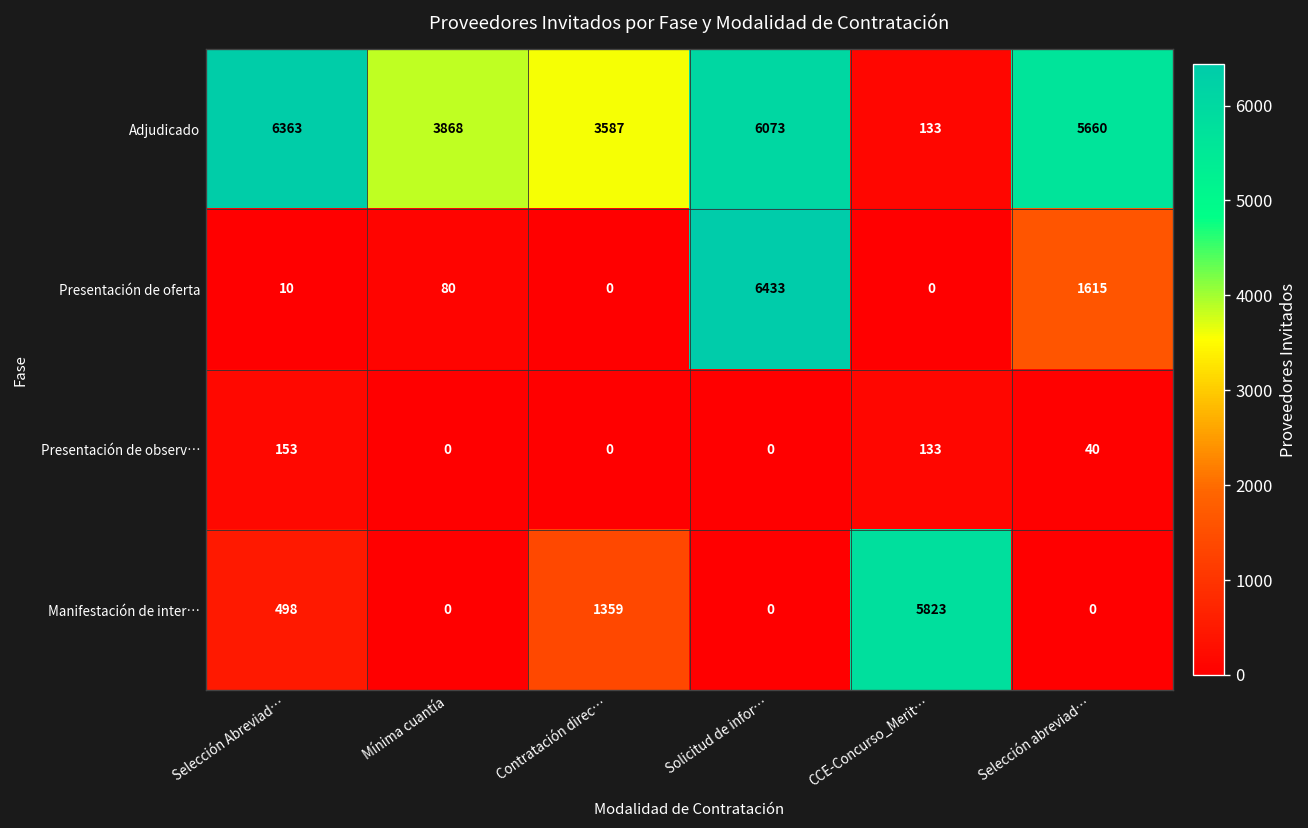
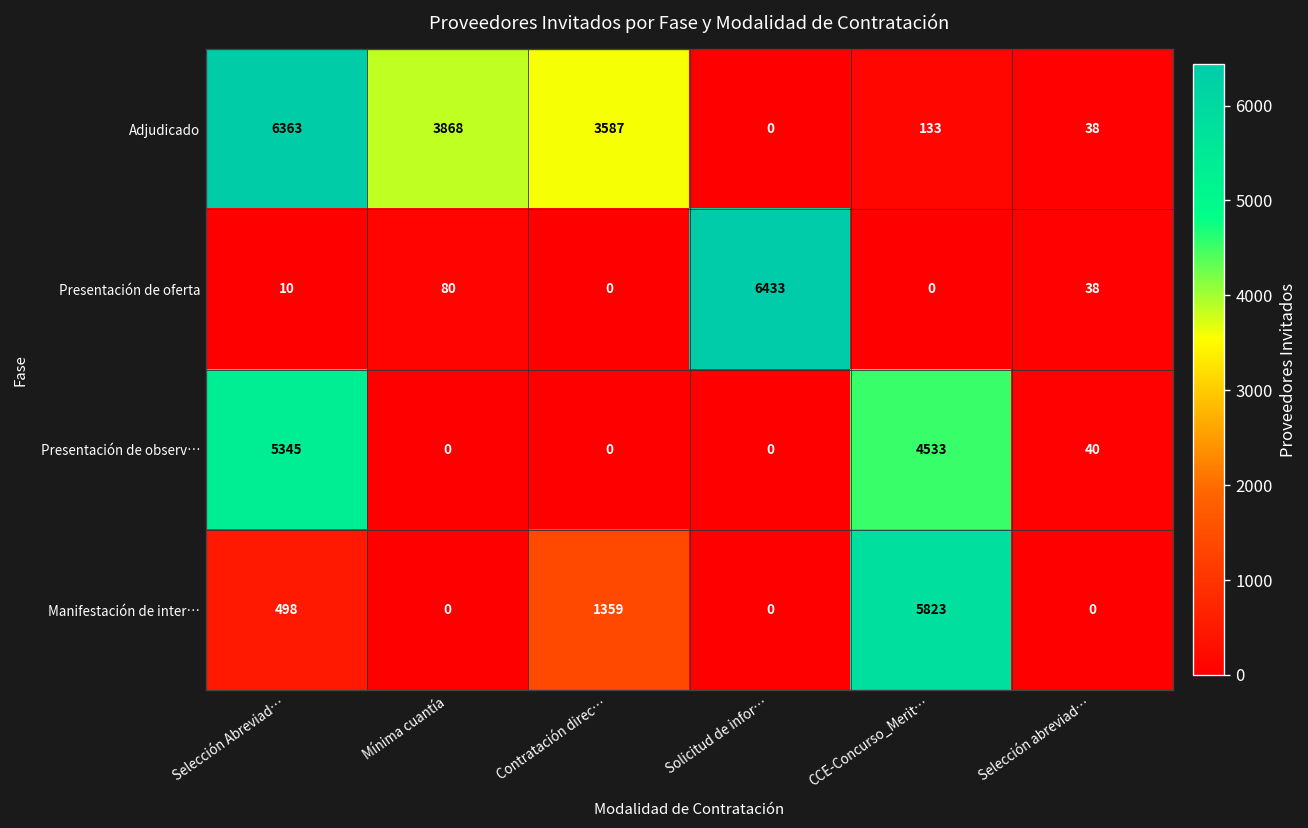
Adjudicado, Solicitud de infor…: 6073 -> 0
Adjudicado, Selección abreviad…: 5660 -> 38
Presentación de oferta, Selección abreviad…: 1615 -> 38
Presentación de observ…, Selección Abreviad…: 153 -> 5345
Presentación de observ…, CCE-Concurso_Merit…: 133 -> 4533
